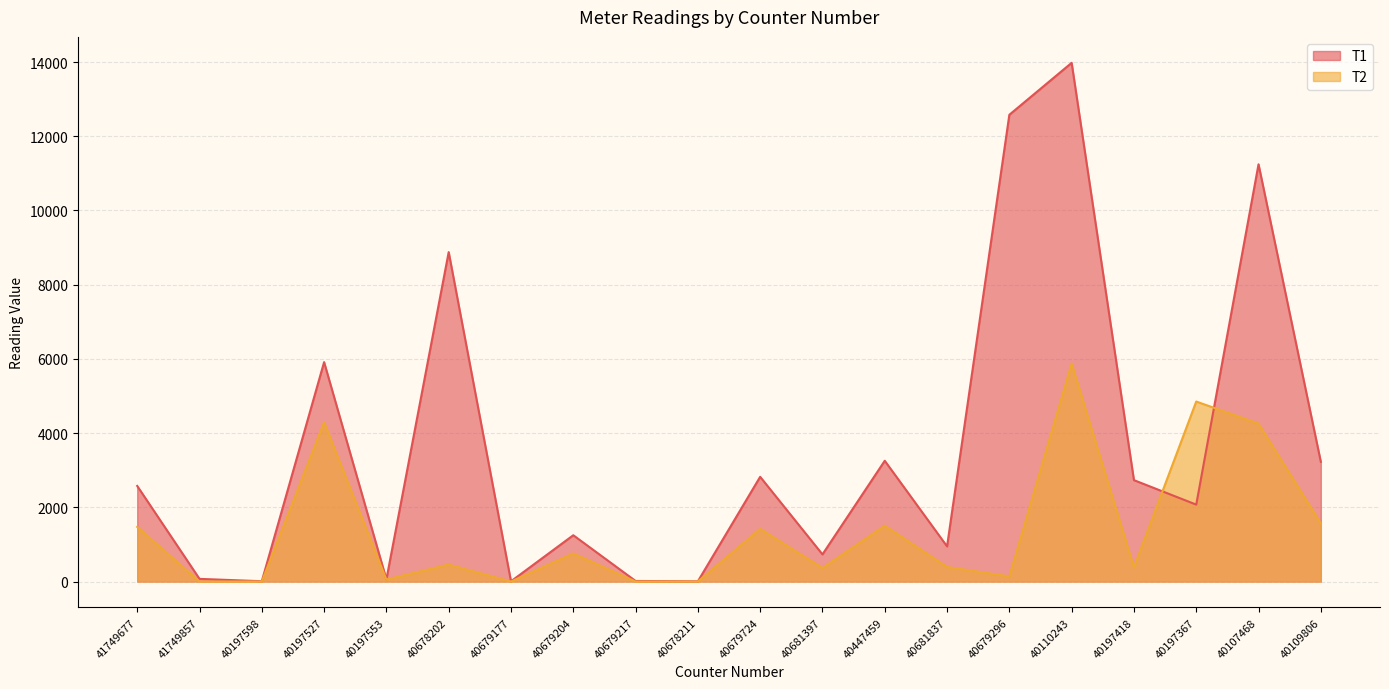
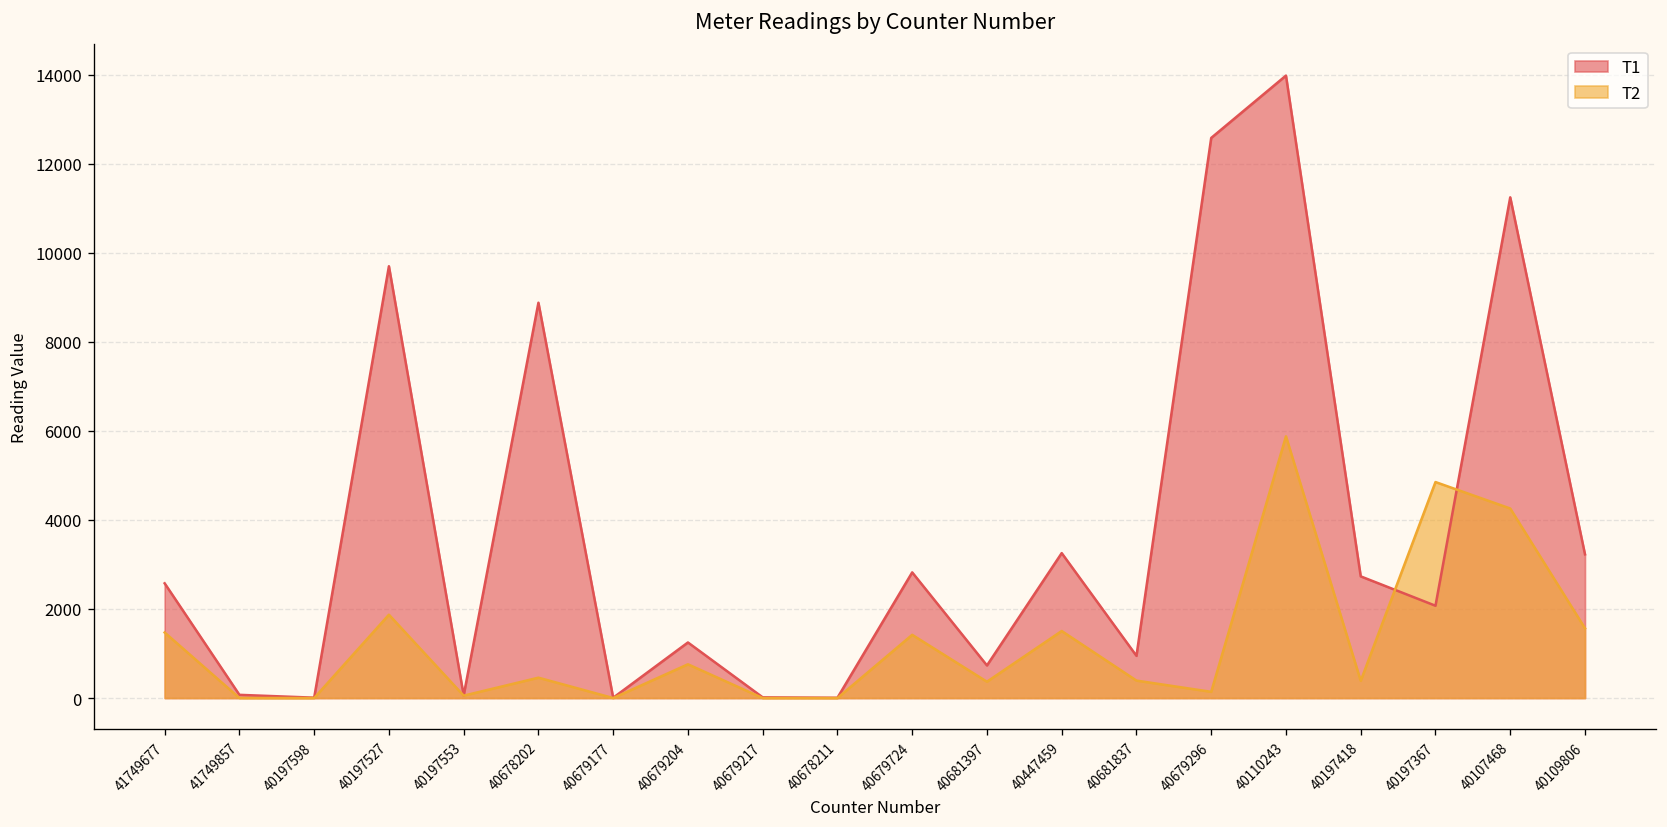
T1, 40197527: 5900 -> 9700
T2, 40197527: 4300 -> 1900
